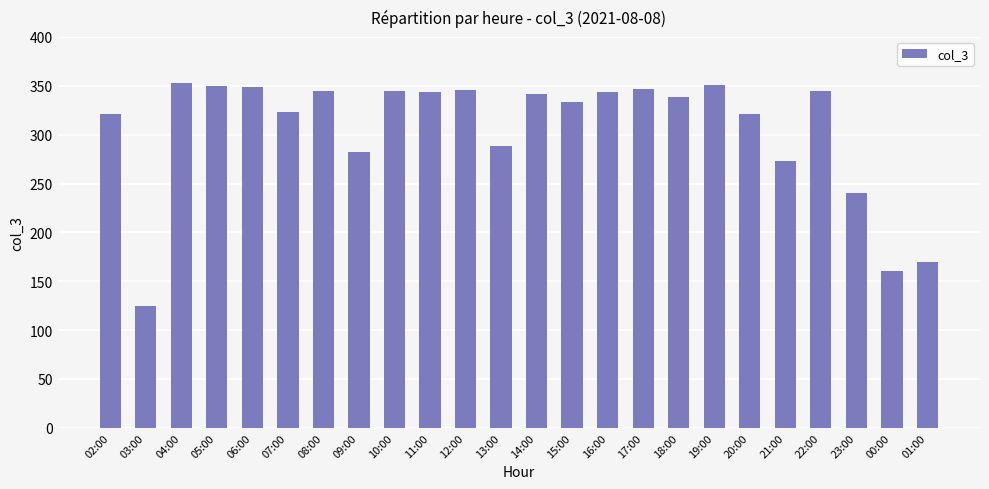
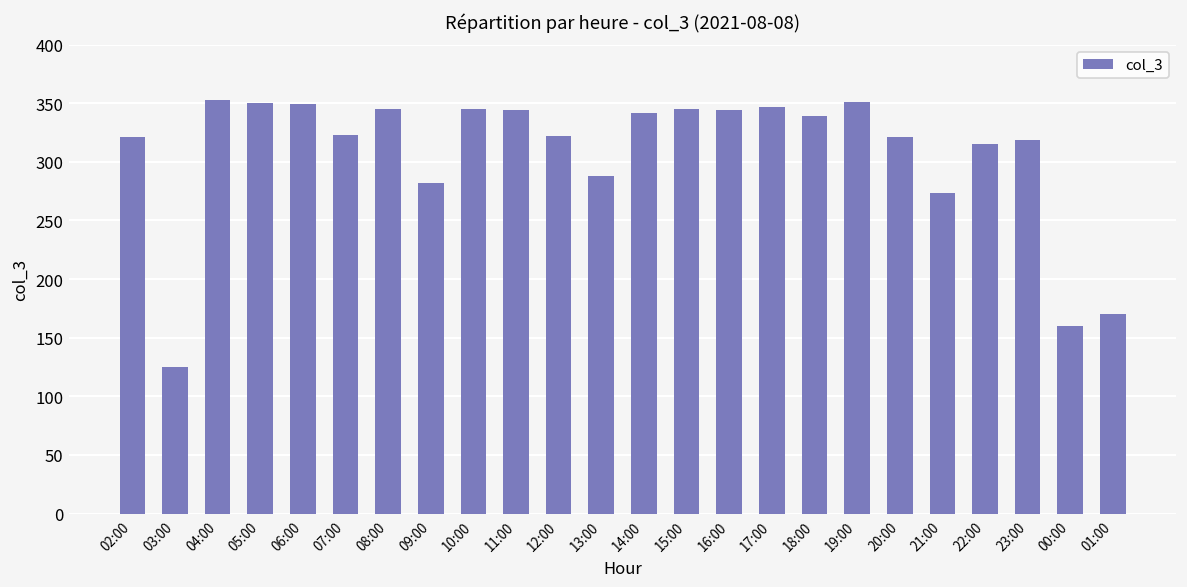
12:00: 350 -> 320
15:00: 330 -> 350
22:00: 350 -> 320
23:00: 240 -> 320
